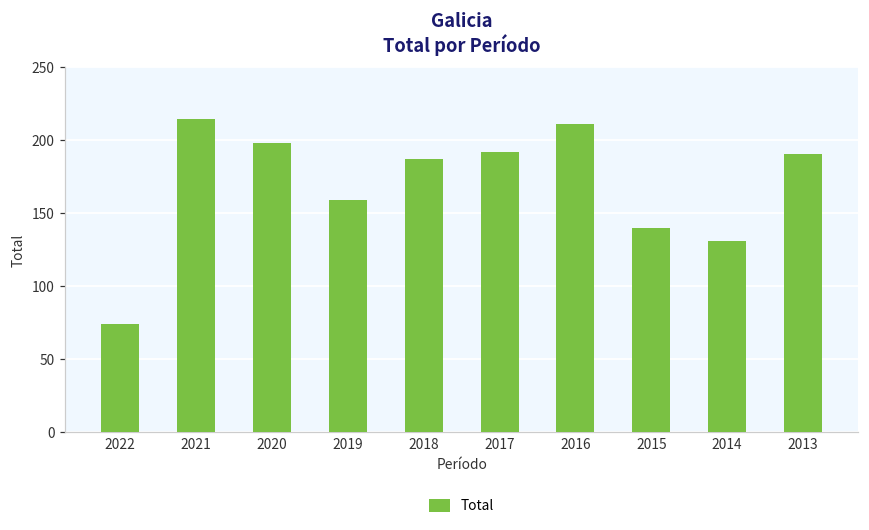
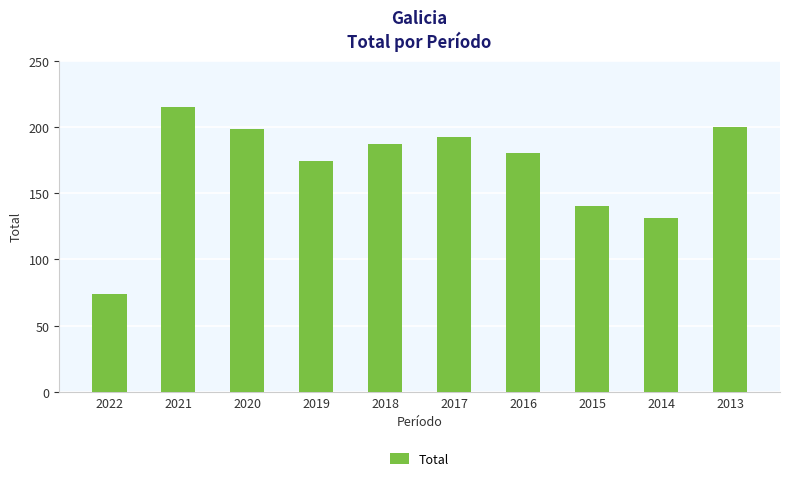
2019: 159 -> 174
2016: 211 -> 180
2013: 191 -> 200
